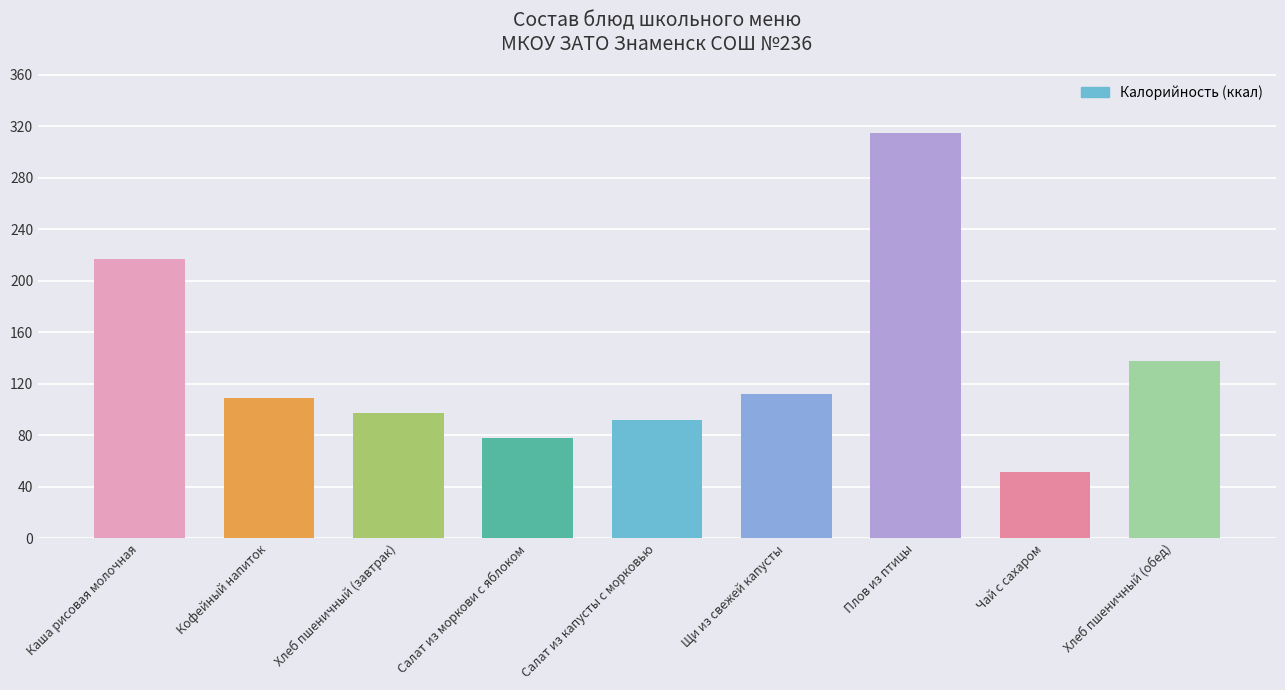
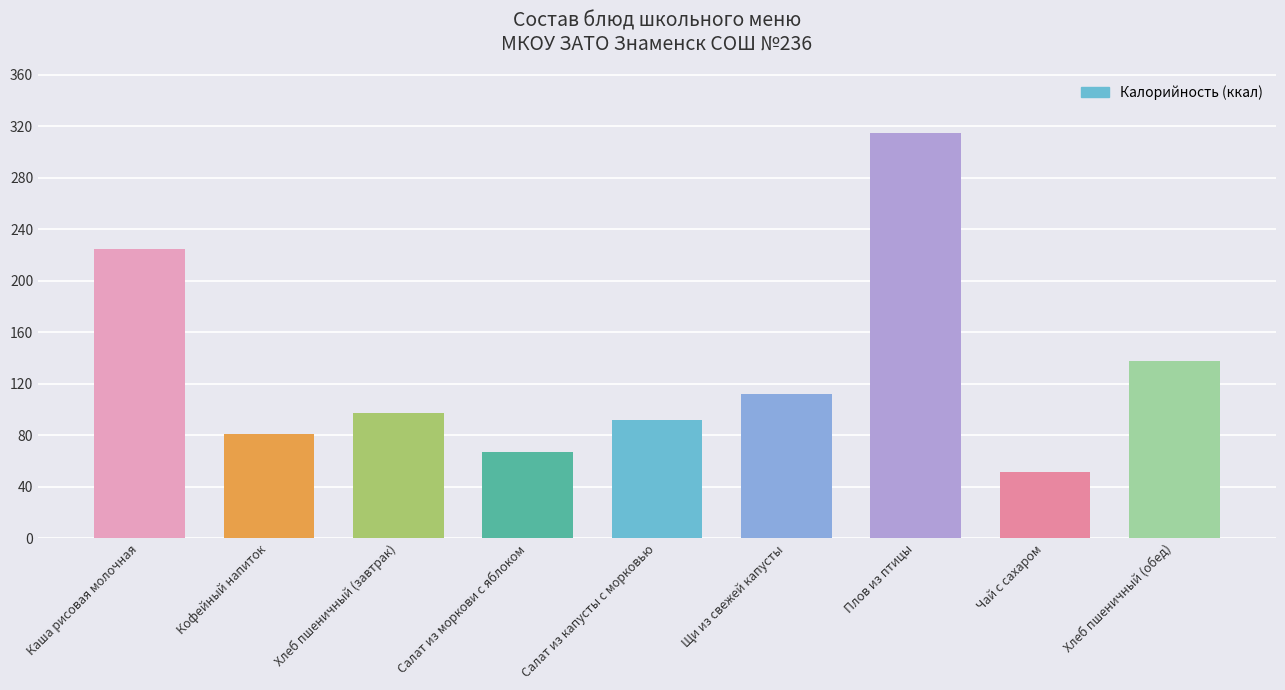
Каша рисовая молочная: 217 -> 225
Кофейный напиток: 109 -> 81
Салат из моркови с яблоком: 78 -> 67
